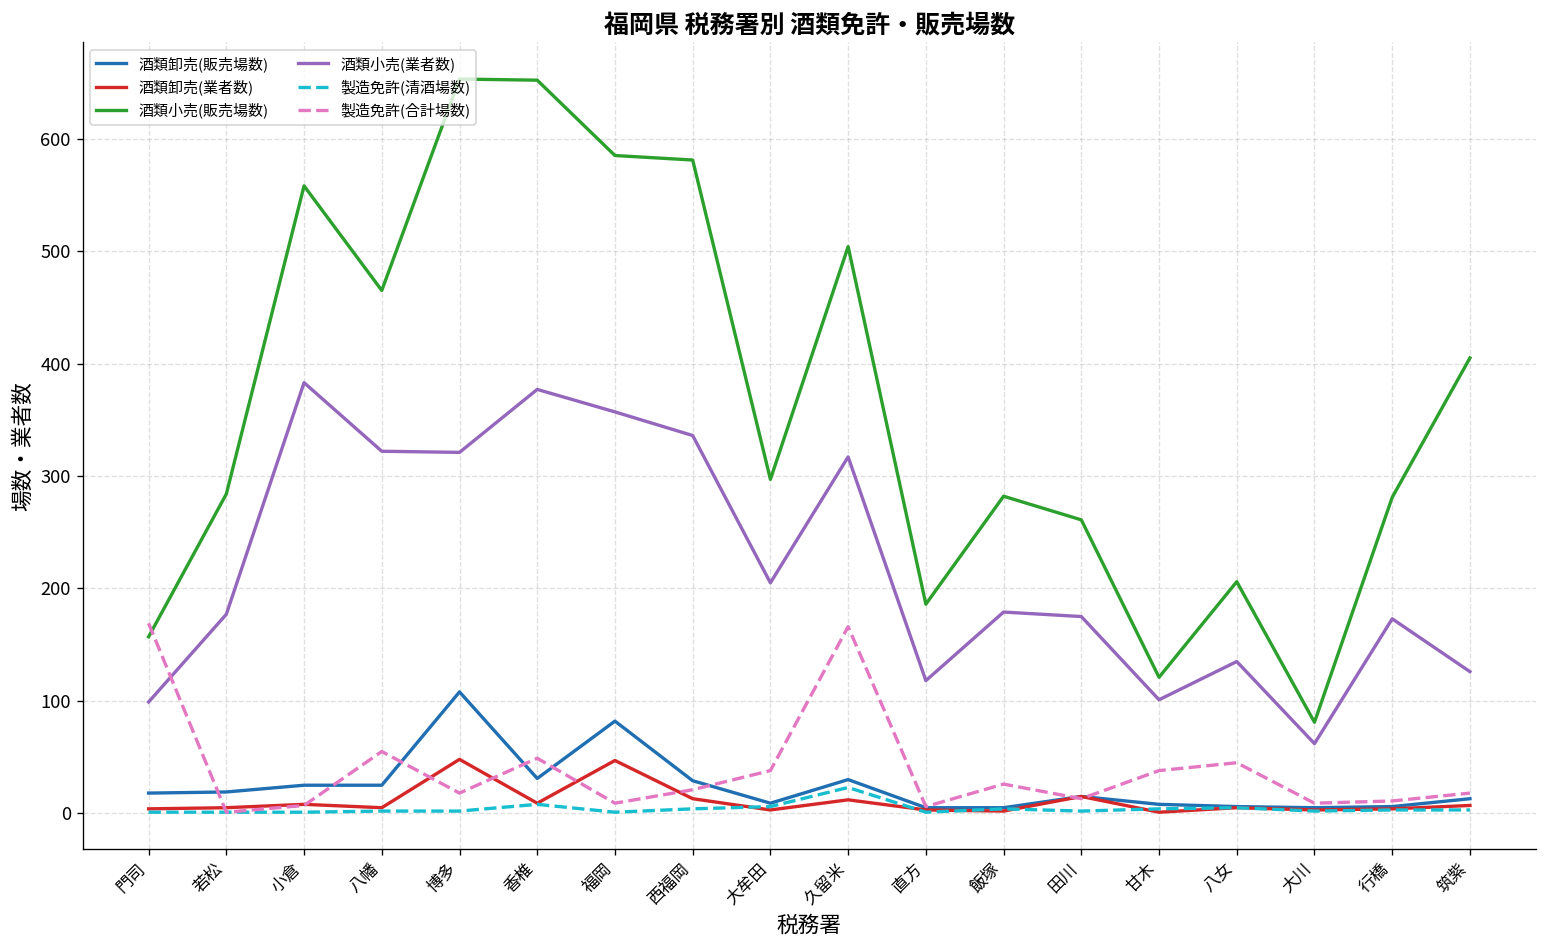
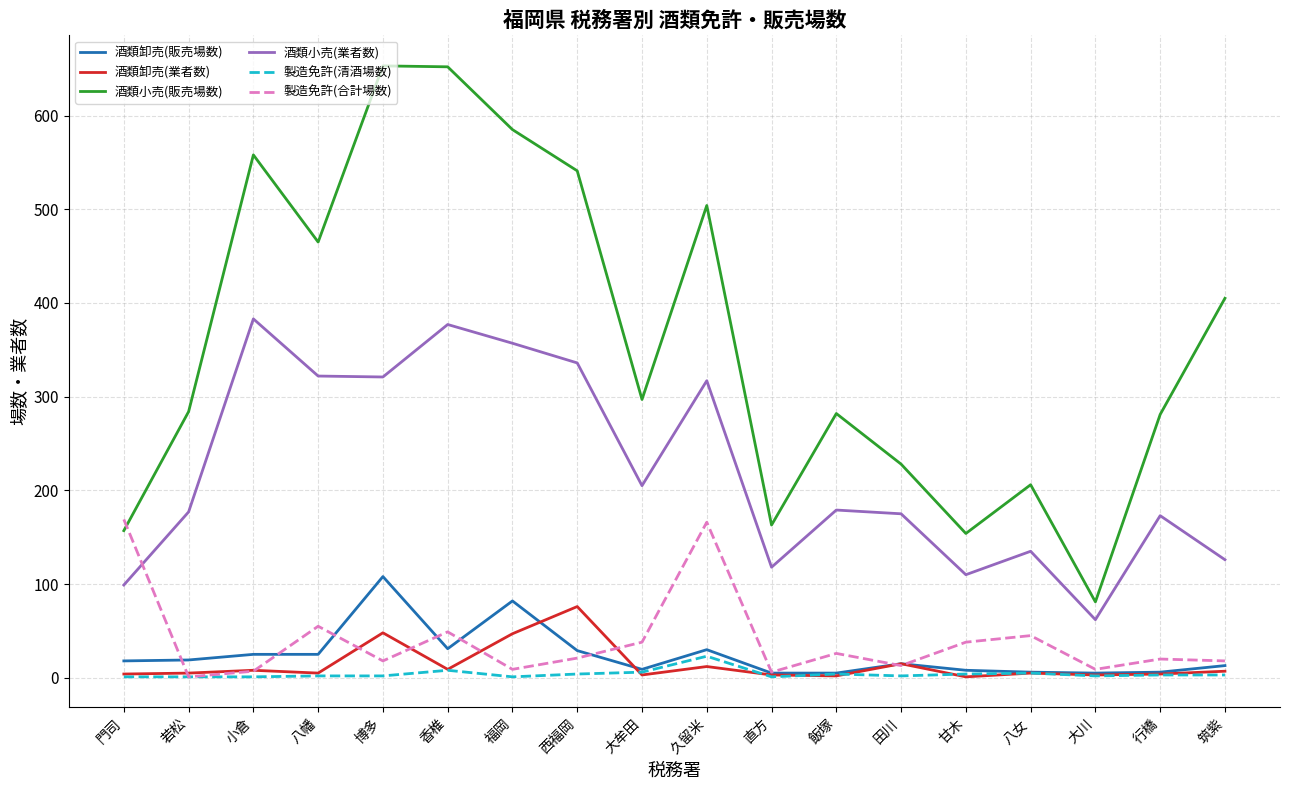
酒類卸売(業者数), 西福岡: 10 -> 80
酒類小売(販売場数), 西福岡: 580 -> 540
酒類小売(販売場数), 直方: 190 -> 160
酒類小売(販売場数), 田川: 260 -> 230
酒類小売(販売場数), 甘木: 120 -> 150
酒類小売(業者数), 甘木: 100 -> 110
製造免許(合計場数), 行橋: 10 -> 20
